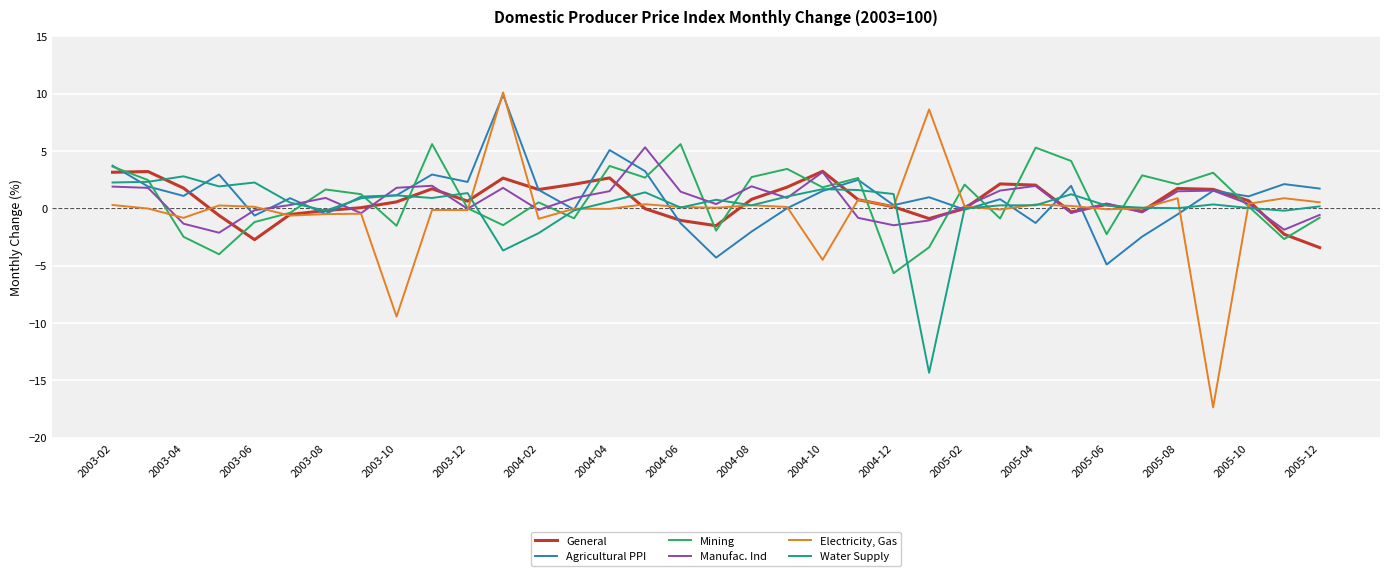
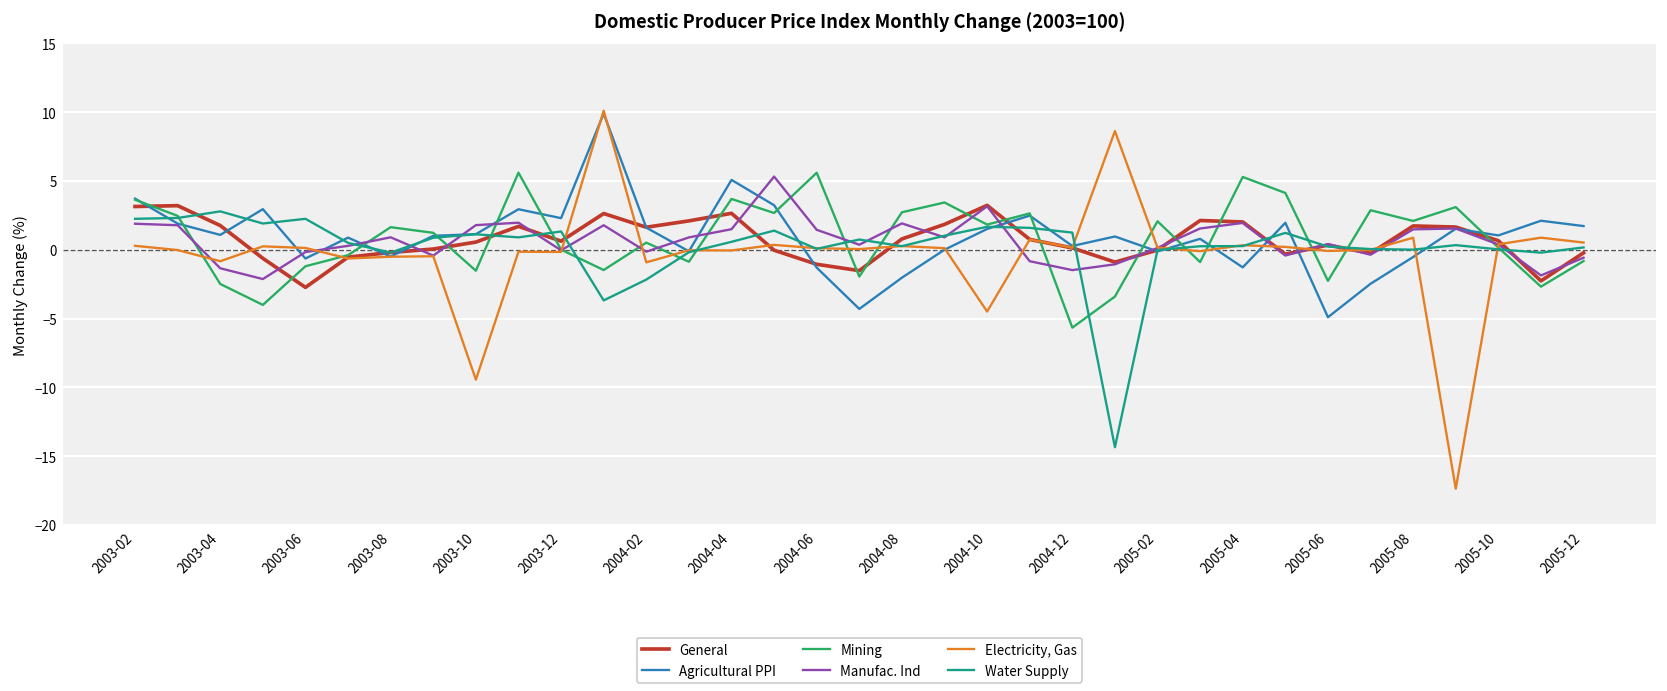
General, 2005-12: -3.4 -> -0.2
